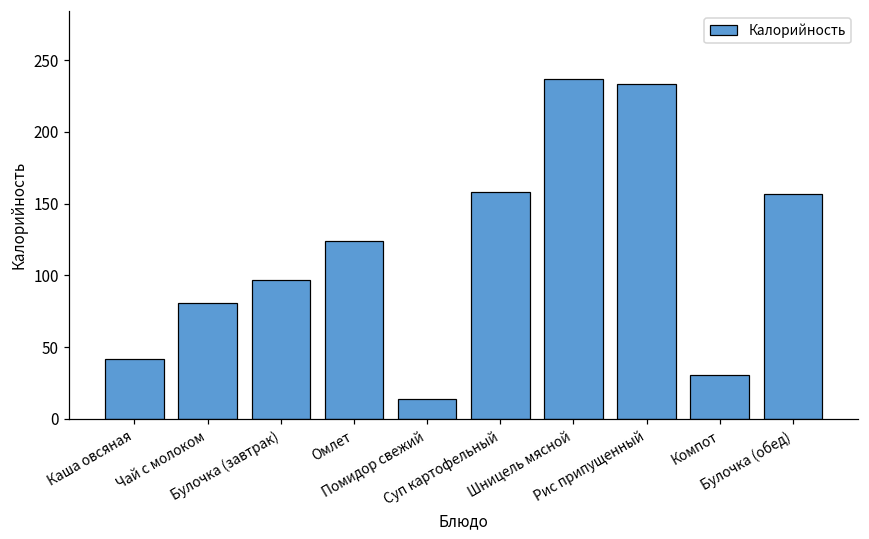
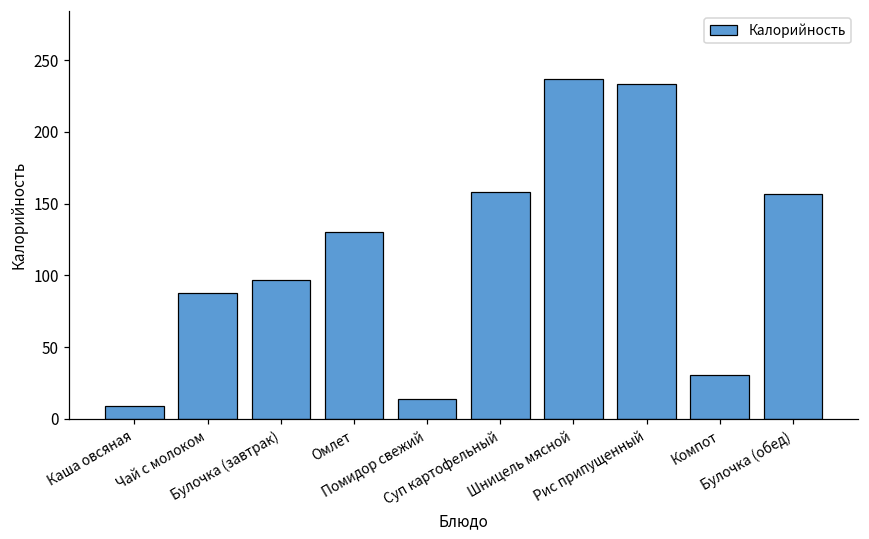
Каша овсяная: 42 -> 9
Чай с молоком: 81 -> 88
Омлет: 124 -> 130
